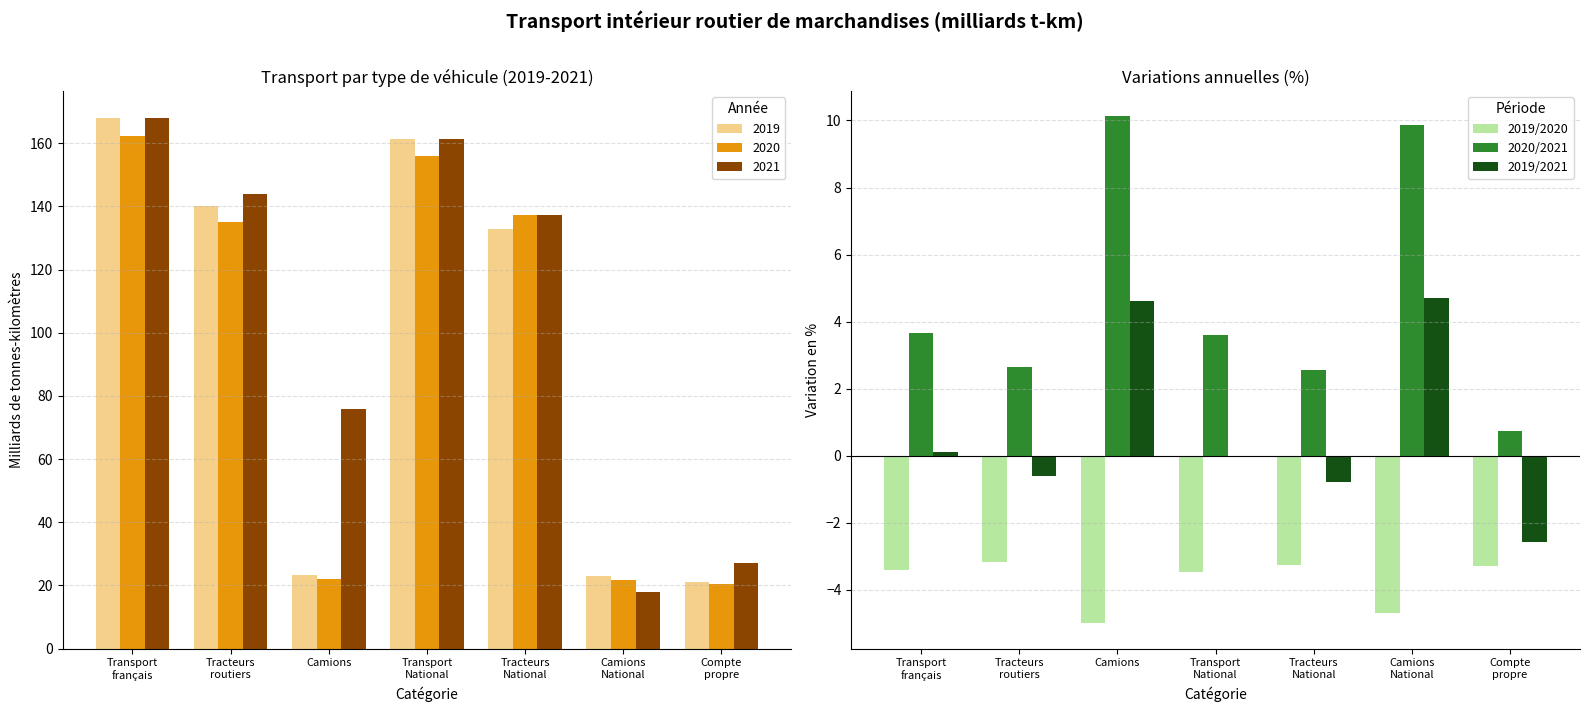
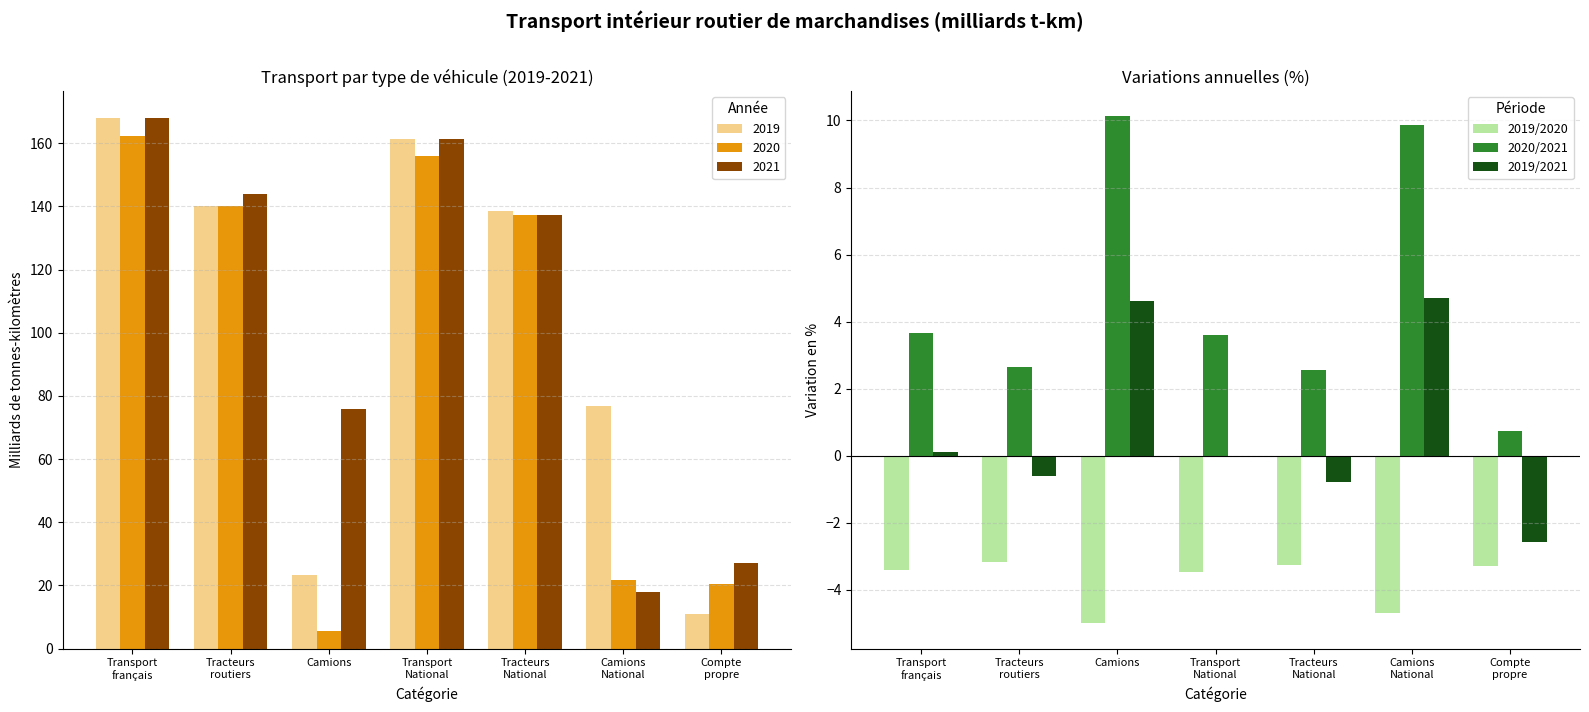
Transport par type de véhicule (2019-2021), 2020, Tracteurs routiers: 135 -> 140
Transport par type de véhicule (2019-2021), 2020, Camions: 22 -> 6
Transport par type de véhicule (2019-2021), 2019, Tracteurs National: 133 -> 139
Transport par type de véhicule (2019-2021), 2019, Camions National: 23 -> 77
Transport par type de véhicule (2019-2021), 2019, Compte propre: 21 -> 11
